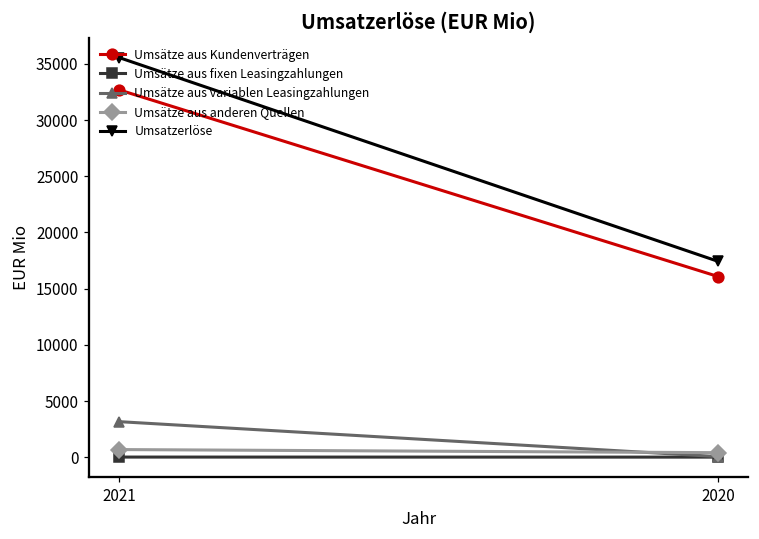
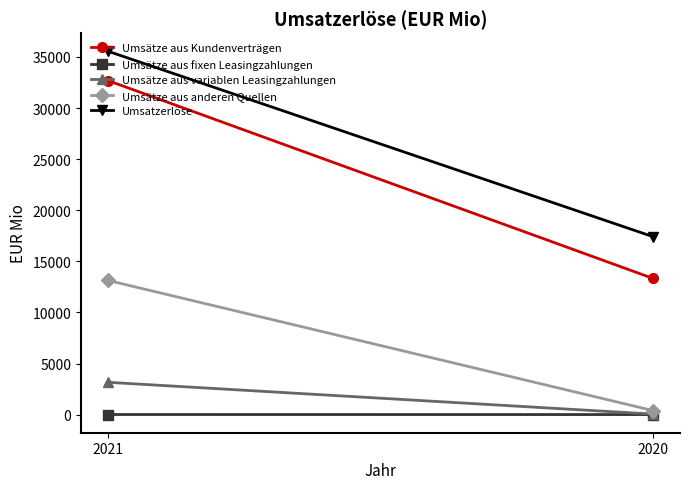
Umsätze aus anderen Quellen, 2021: 700 -> 13100
Umsätze aus Kundenverträgen, 2020: 16100 -> 13300
